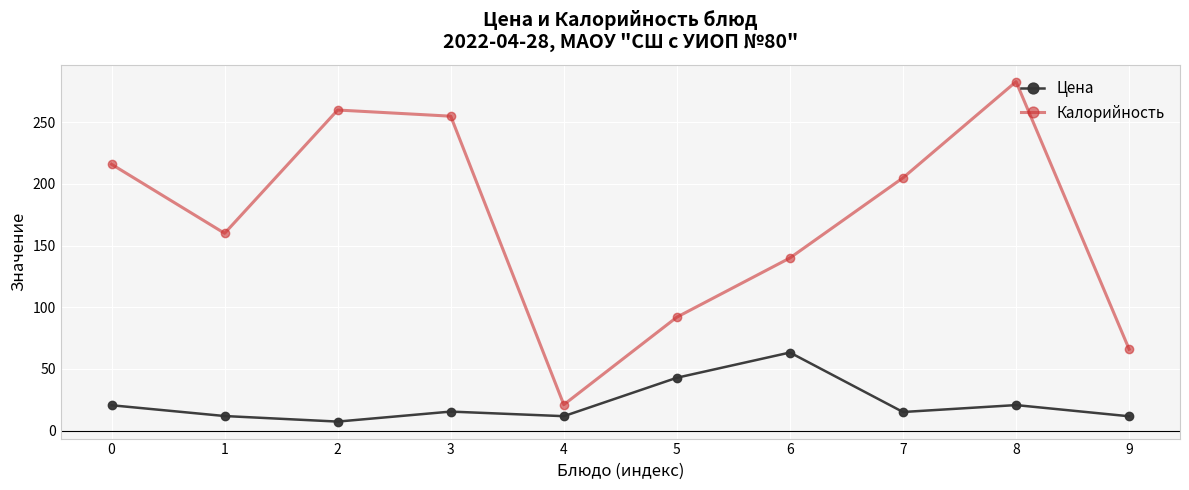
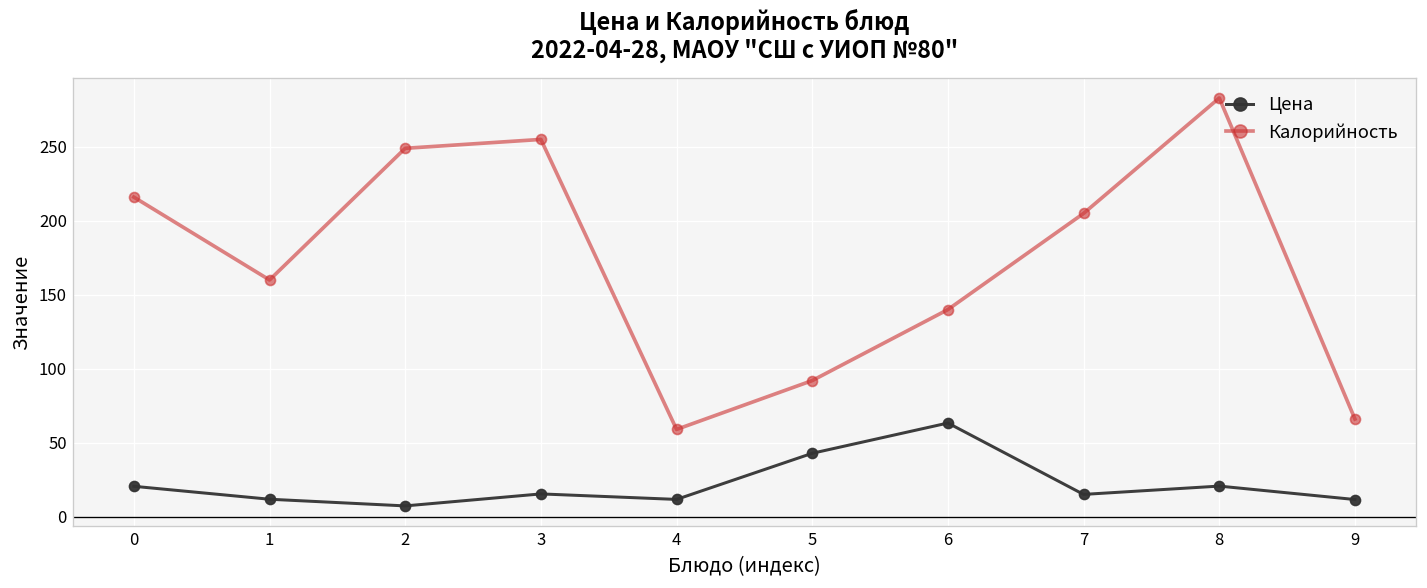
Калорийность, 2: 260 -> 249
Калорийность, 4: 21 -> 59
